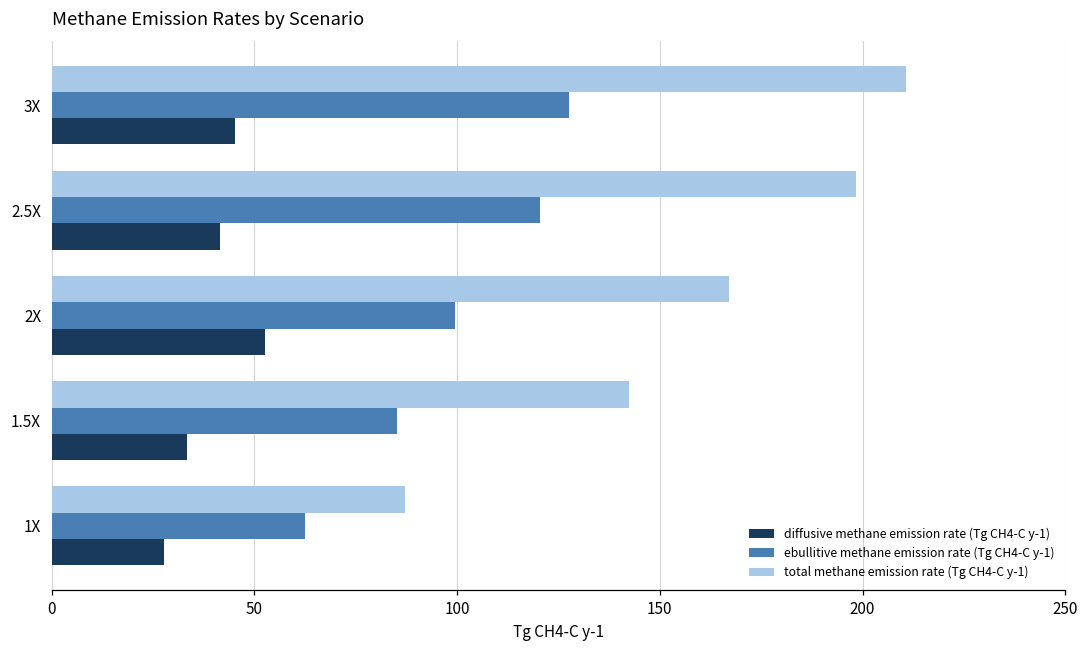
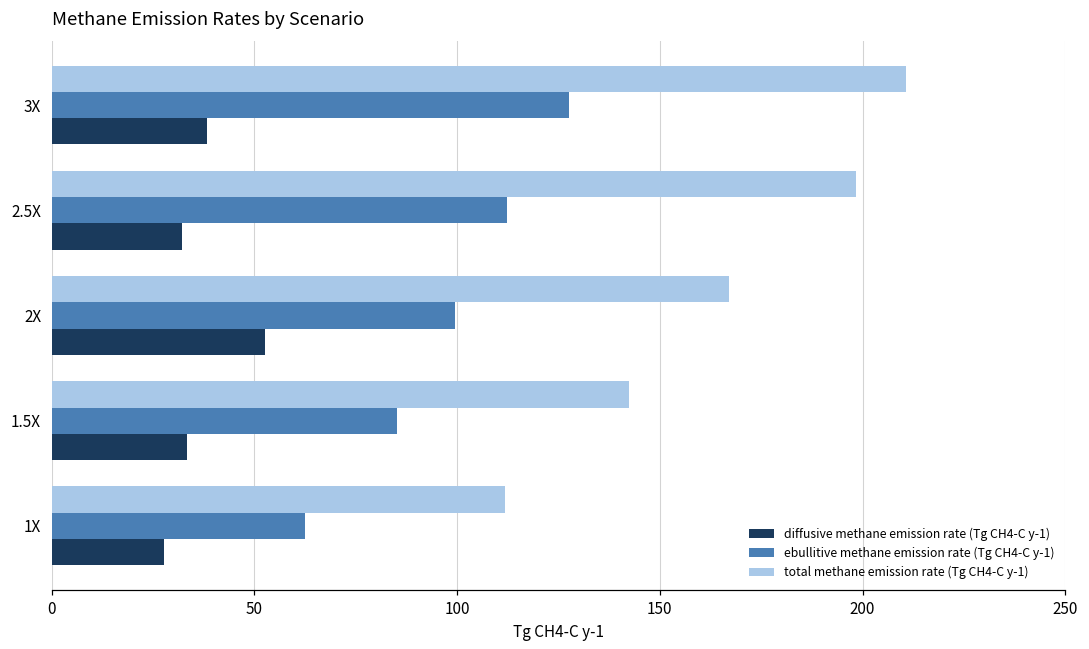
diffusive methane emission rate (Tg CH4-C y-1), 3X: 45 -> 38
ebullitive methane emission rate (Tg CH4-C y-1), 2.5X: 121 -> 112
diffusive methane emission rate (Tg CH4-C y-1), 2.5X: 42 -> 32
total methane emission rate (Tg CH4-C y-1), 1X: 87 -> 112
